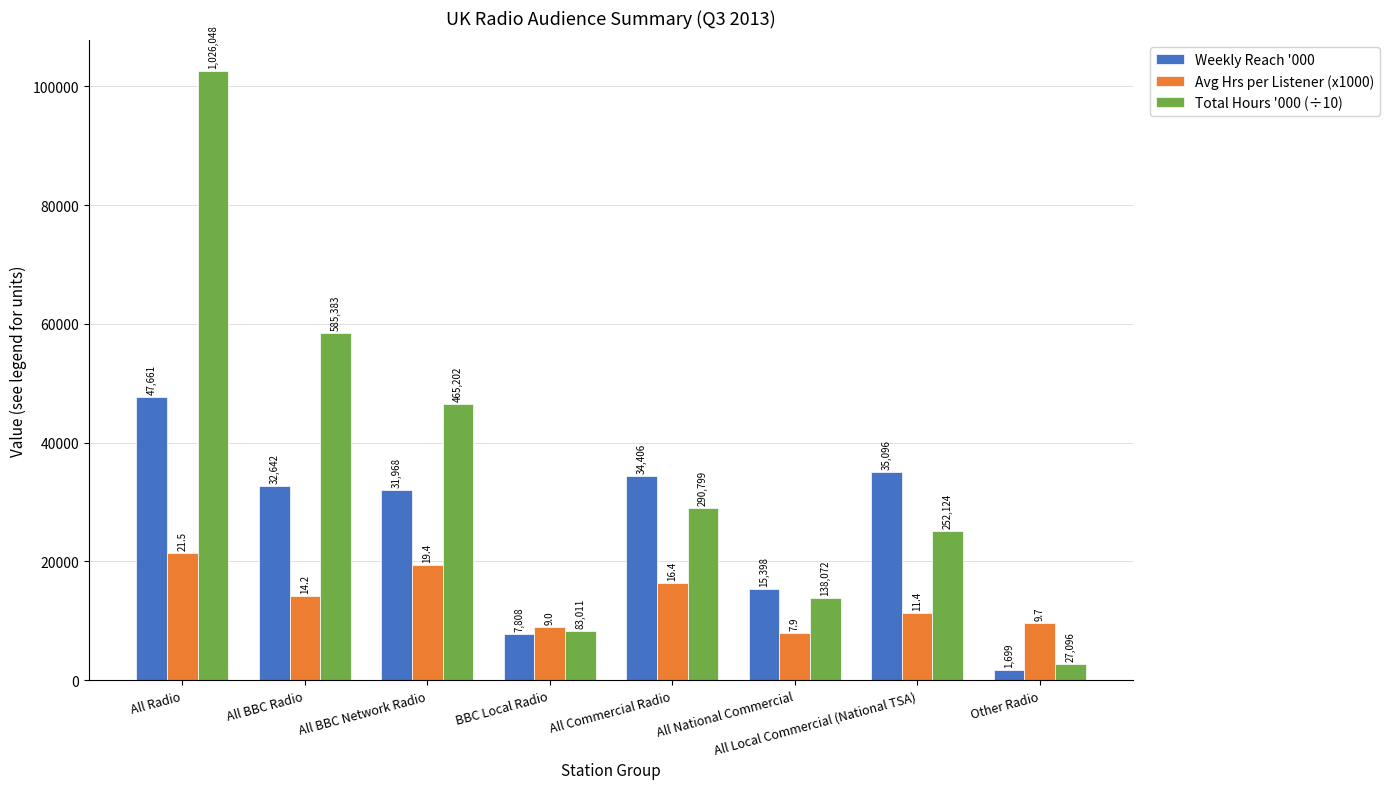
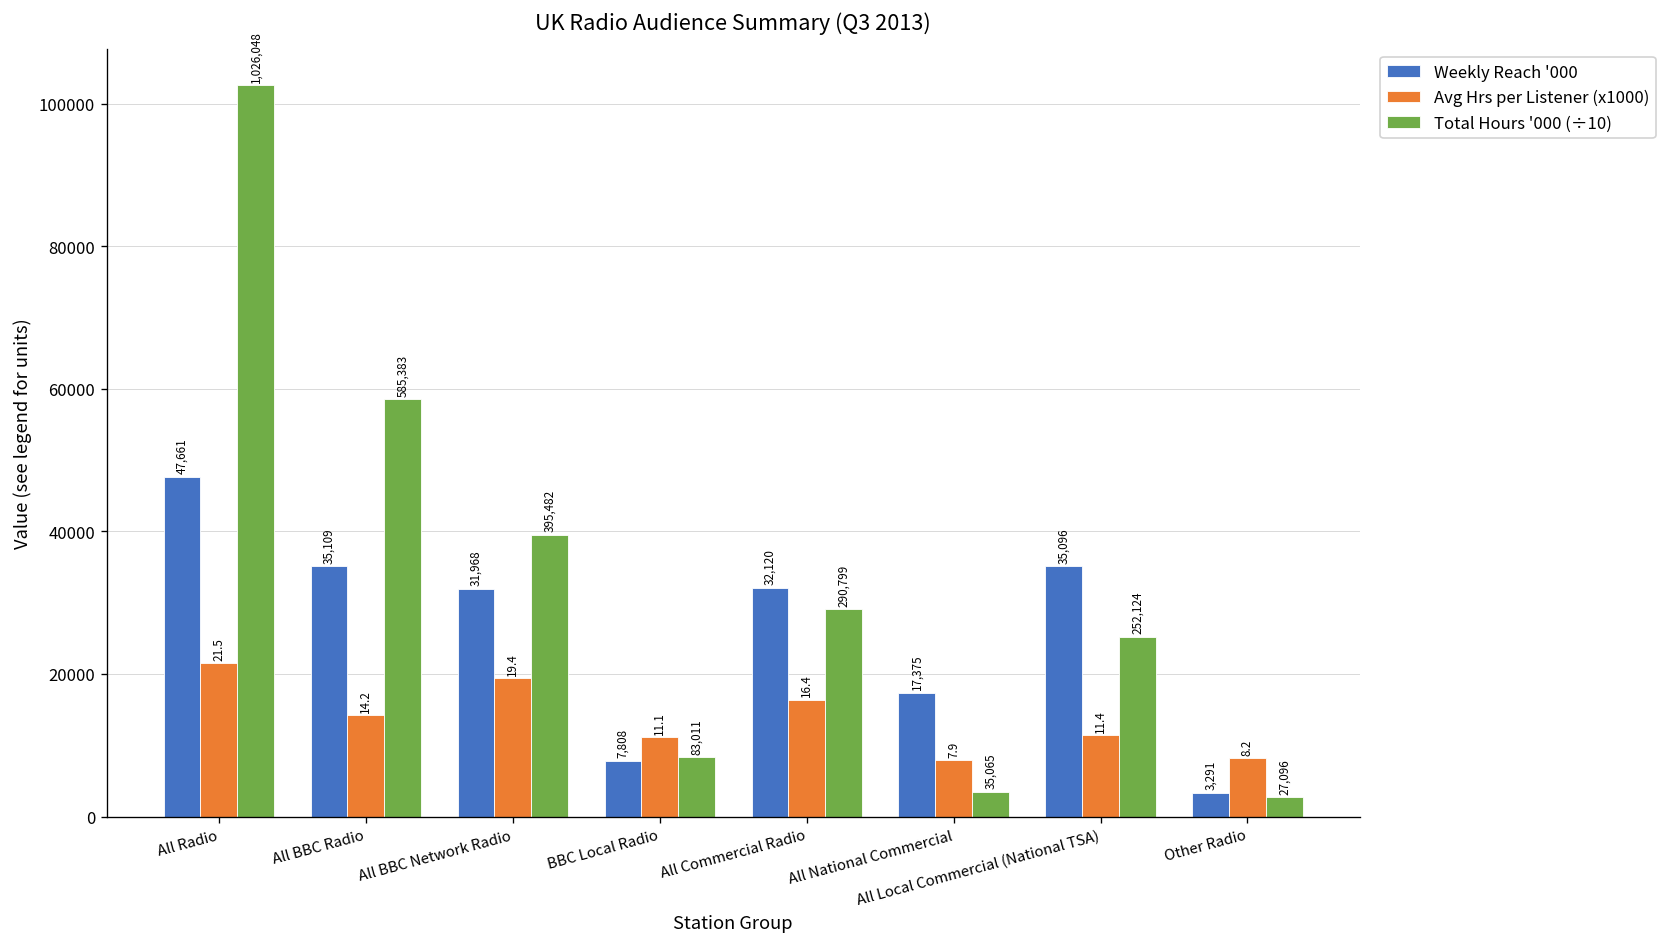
Weekly Reach '000, All BBC Radio: 32,642 -> 35,109
Total Hours '000 (÷10), All BBC Network Radio: 465,202 -> 395,482
Avg Hrs per Listener (x1000), BBC Local Radio: 9.0 -> 11.1
Weekly Reach '000, All Commercial Radio: 34,406 -> 32,120
Weekly Reach '000, All National Commercial: 15,398 -> 17,375
Total Hours '000 (÷10), All National Commercial: 138,072 -> 35,065
Weekly Reach '000, Other Radio: 1,699 -> 3,291
Avg Hrs per Listener (x1000), Other Radio: 9.7 -> 8.2
